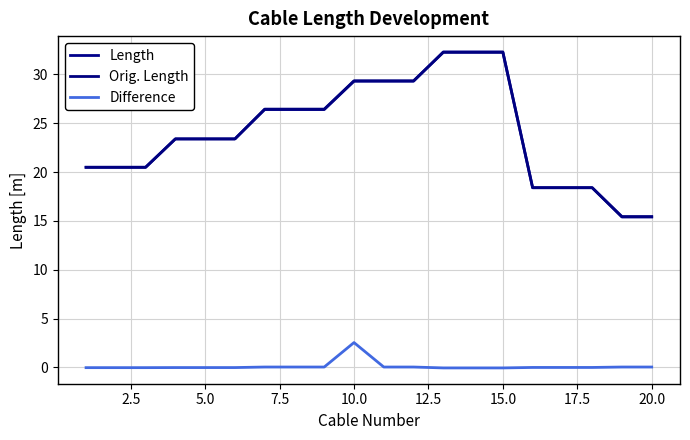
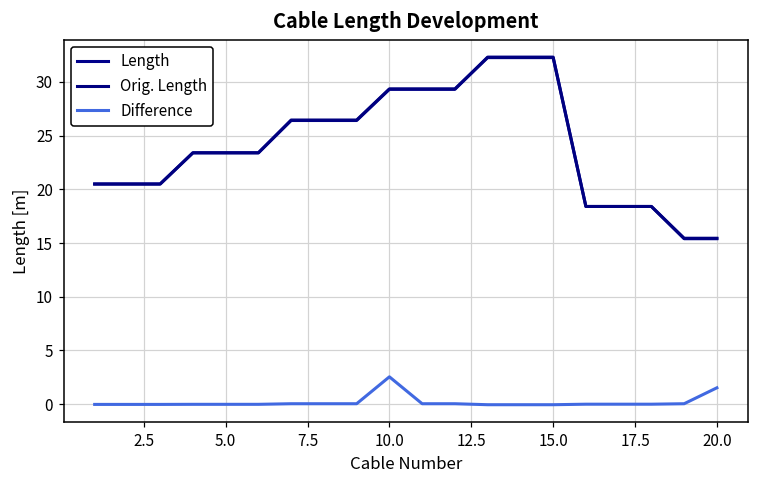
Difference, 20.0: 0 -> 2
